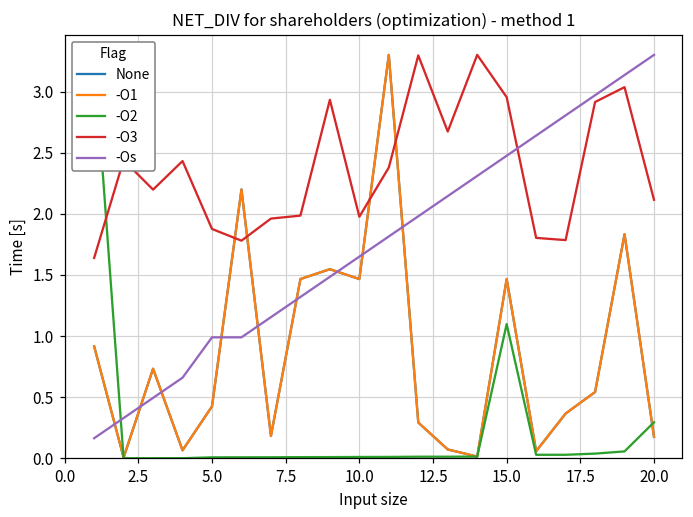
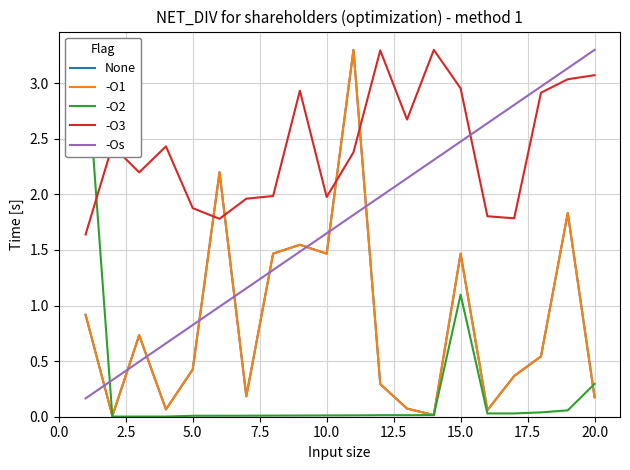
-Os, 5.0: 0.99 -> 0.83
-O3, 20.0: 2.11 -> 3.07
